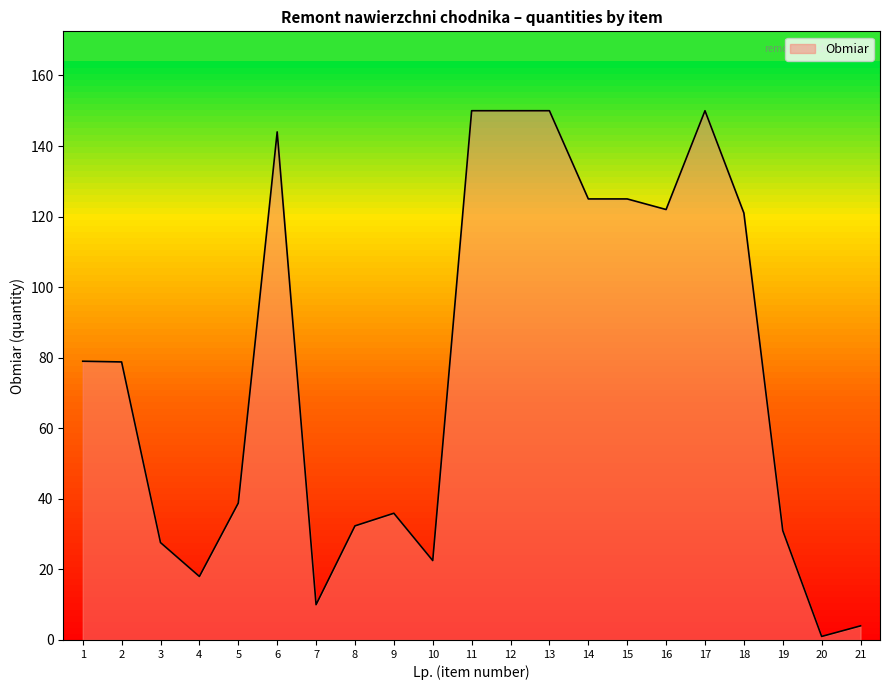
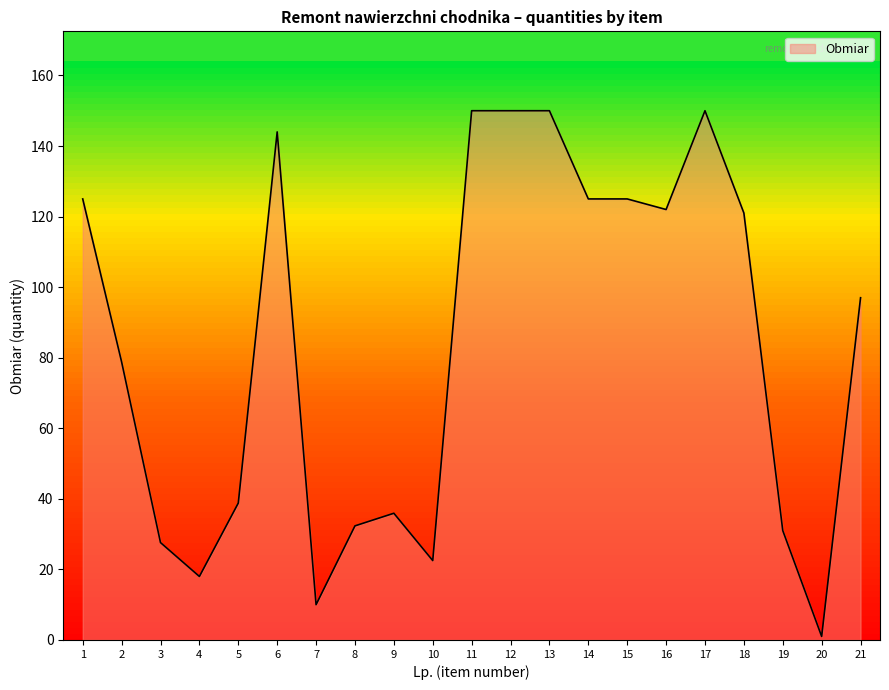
1: 79 -> 125
21: 4 -> 97
